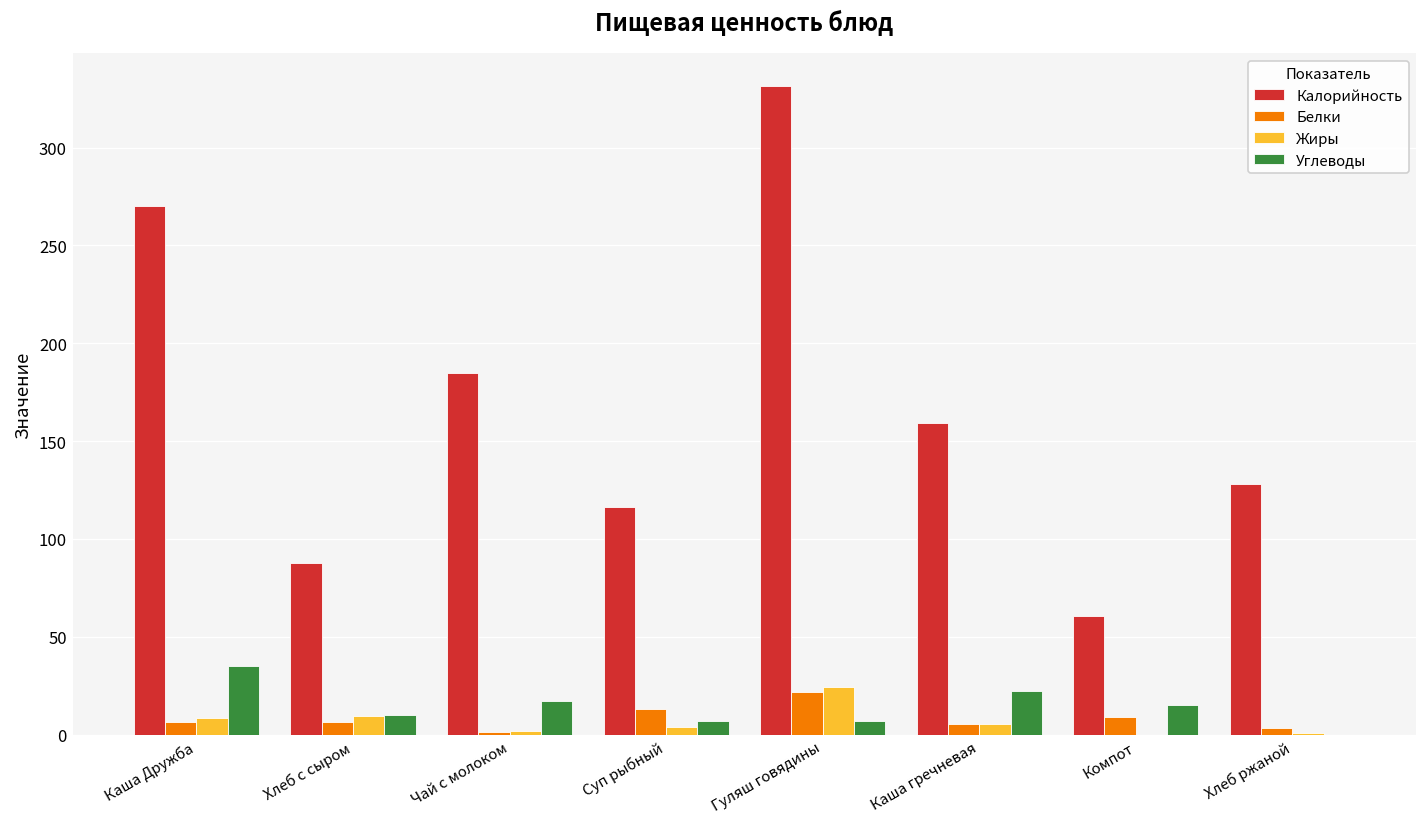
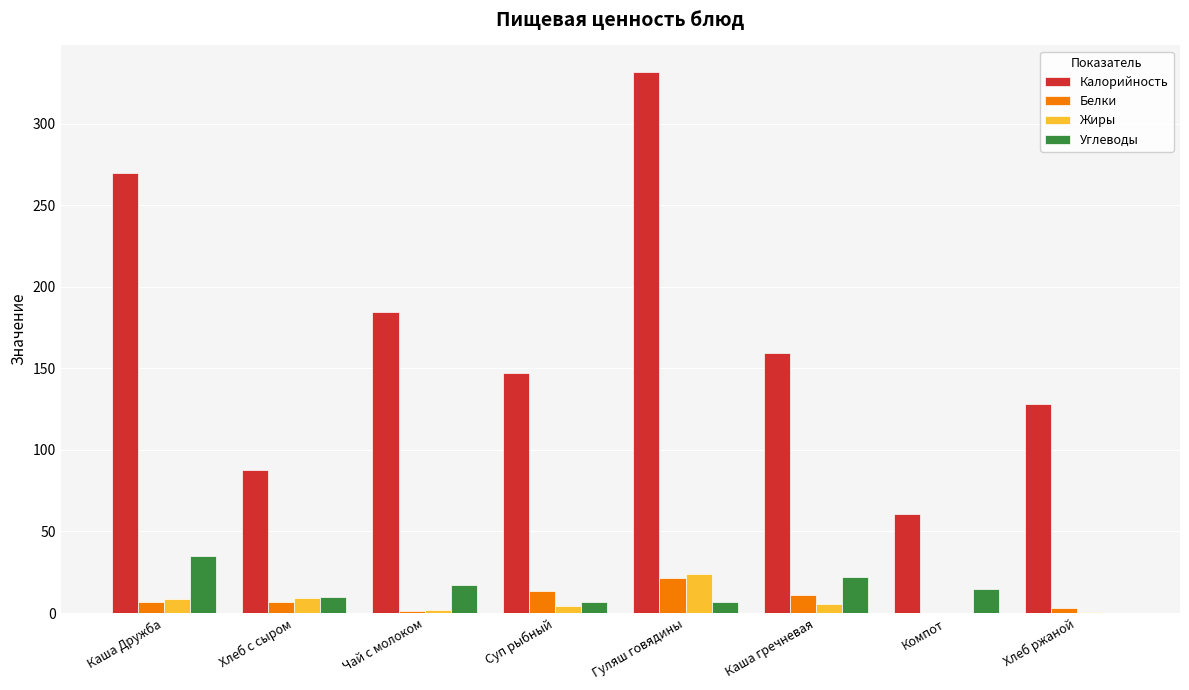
Калорийность, Суп рыбный: 116 -> 147
Белки, Каша гречневая: 5 -> 11
Белки, Компот: 9 -> 0
